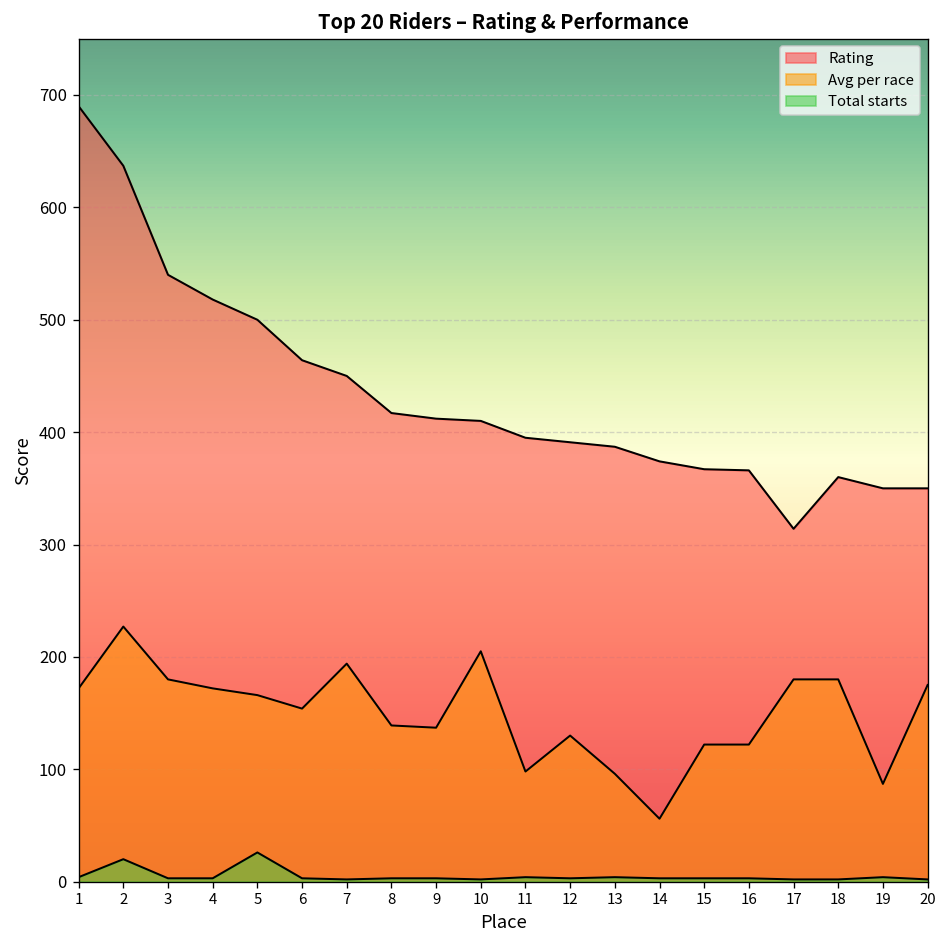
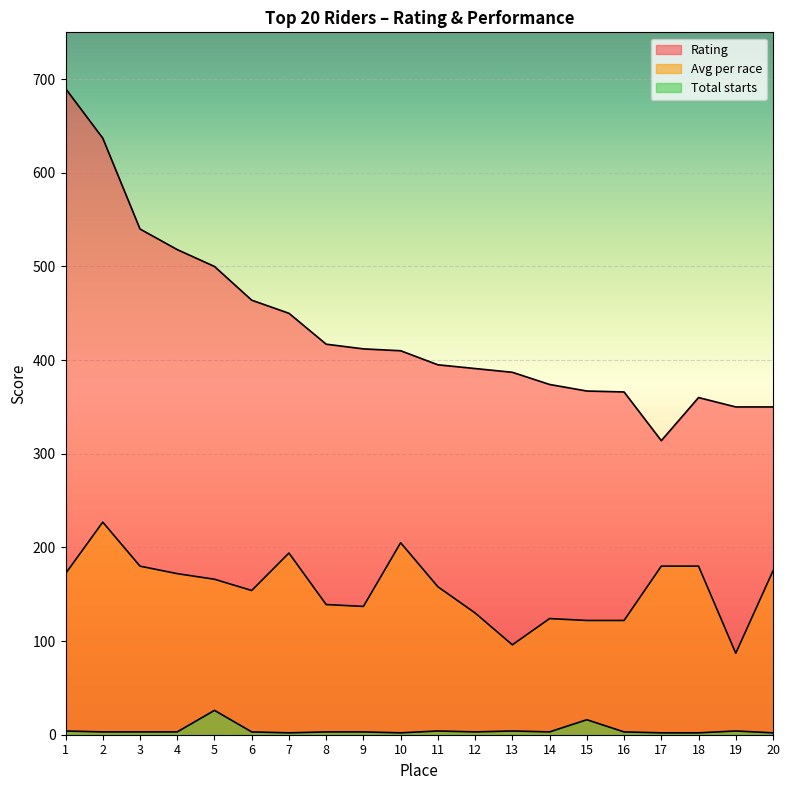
Total starts, 2: 20 -> 0
Avg per race, 11: 100 -> 160
Avg per race, 14: 60 -> 120
Total starts, 15: 0 -> 20
